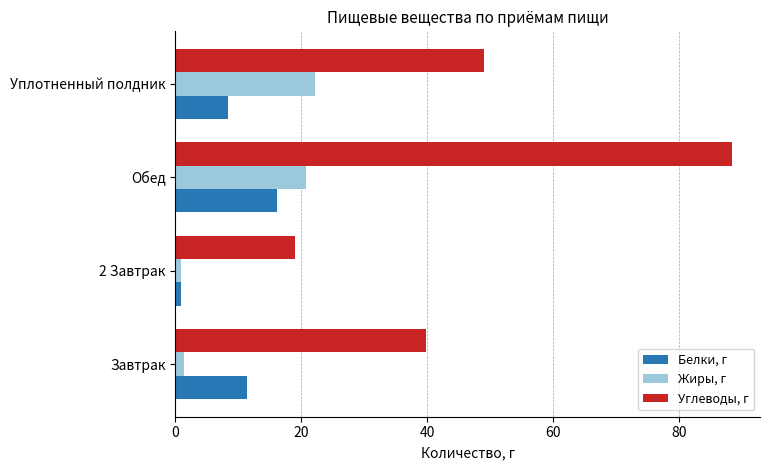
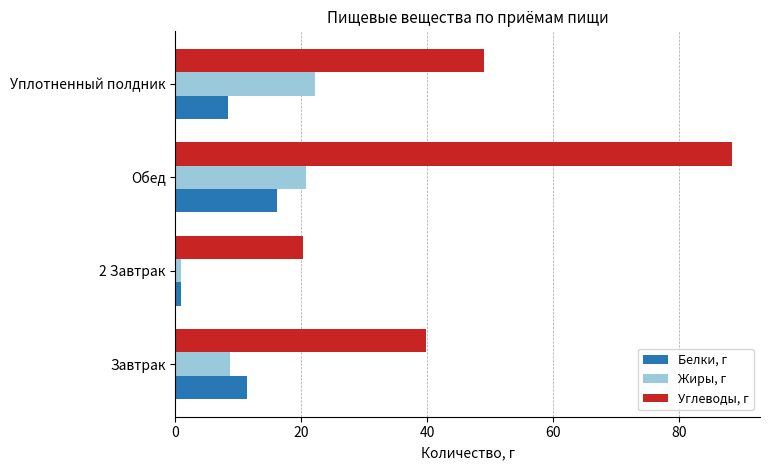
Углеводы, г, 2 Завтрак: 19 -> 20
Жиры, г, Завтрак: 1 -> 9
